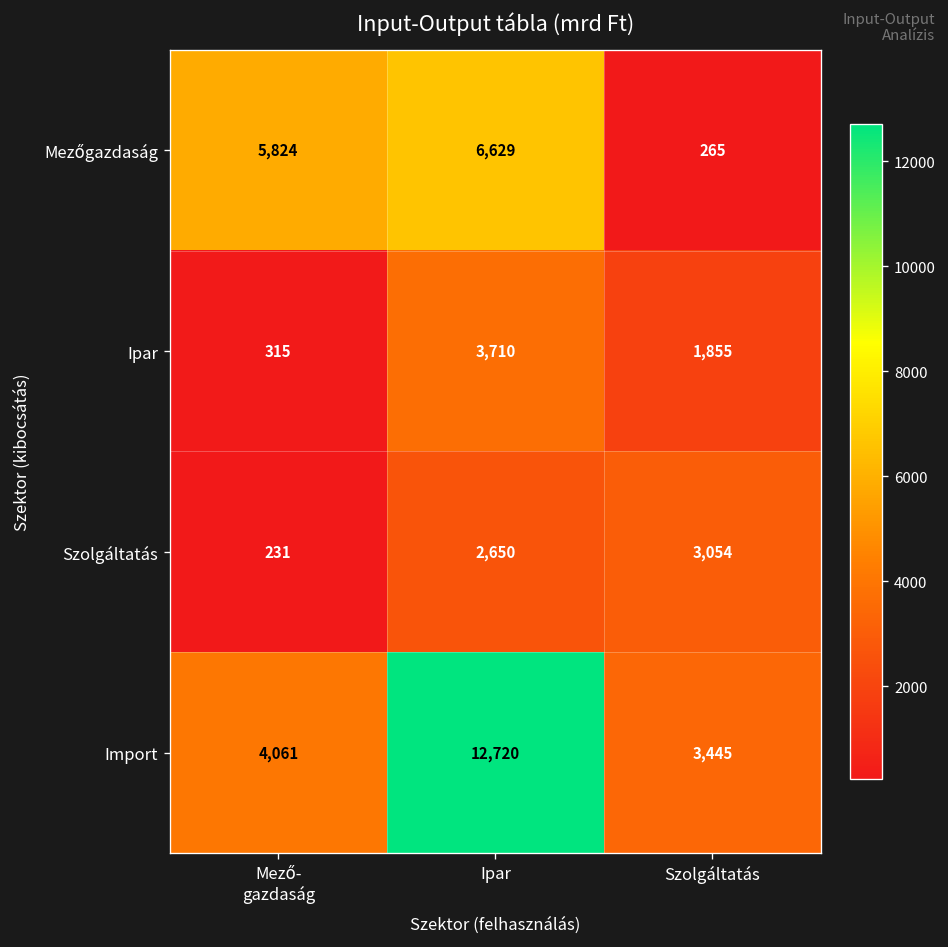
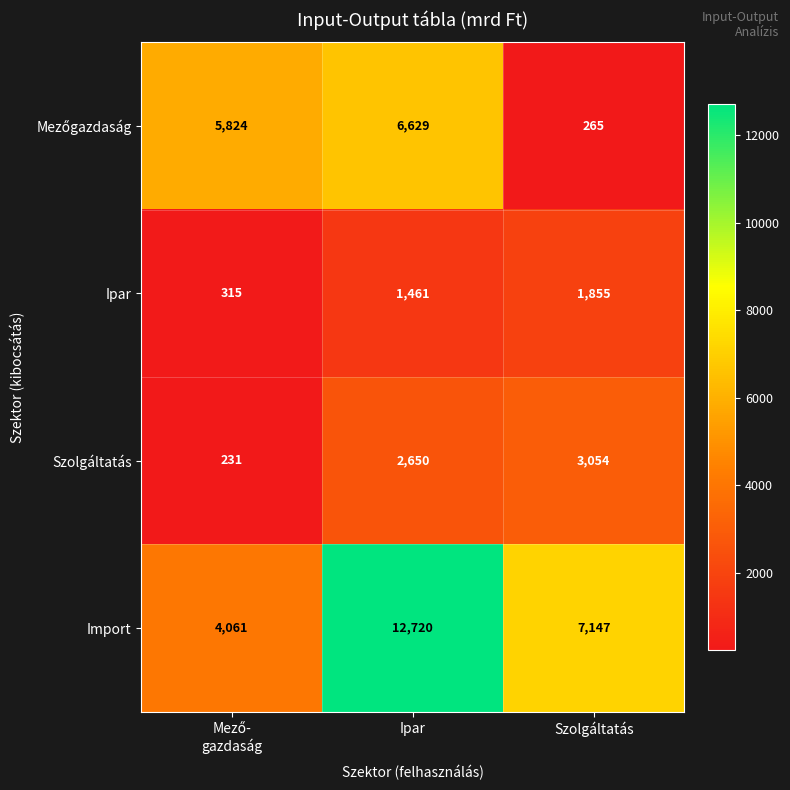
Ipar, Ipar: 3,710 -> 1,461
Import, Szolgáltatás: 3,445 -> 7,147
